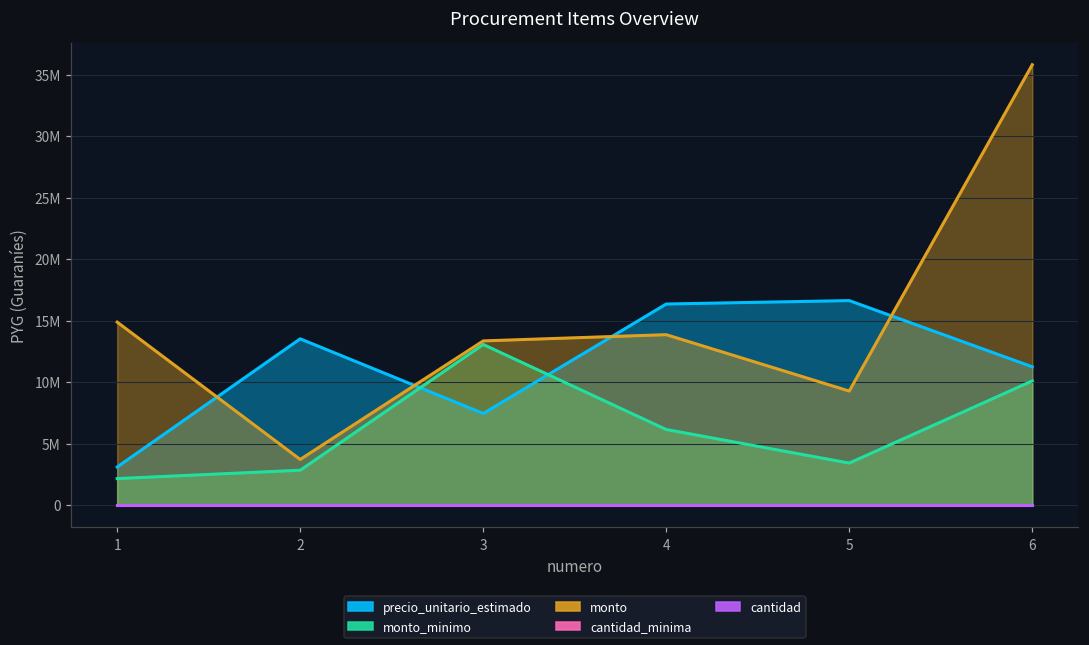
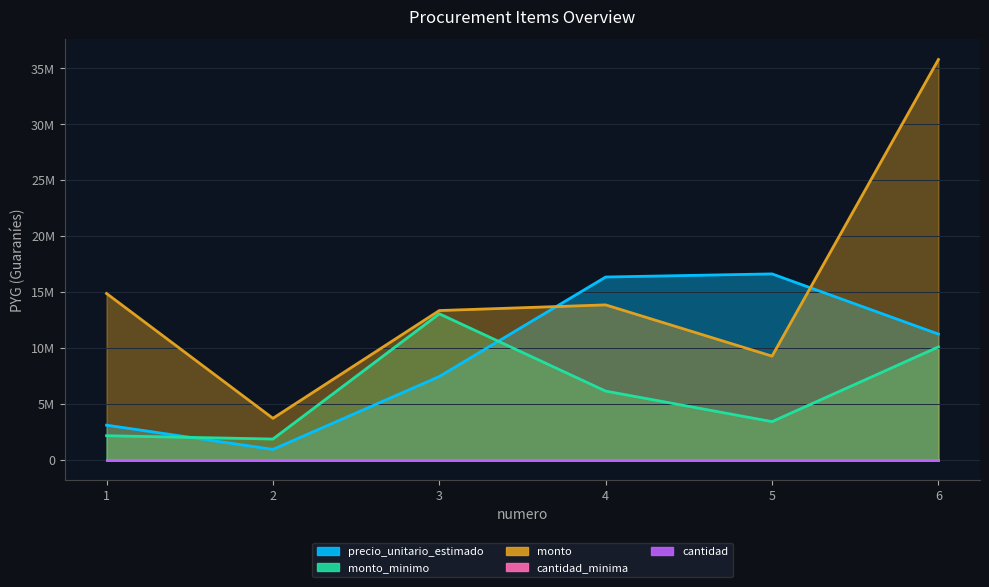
precio_unitario_estimado, 2: 13500000 -> 900000
monto_minimo, 2: 2800000 -> 1900000
